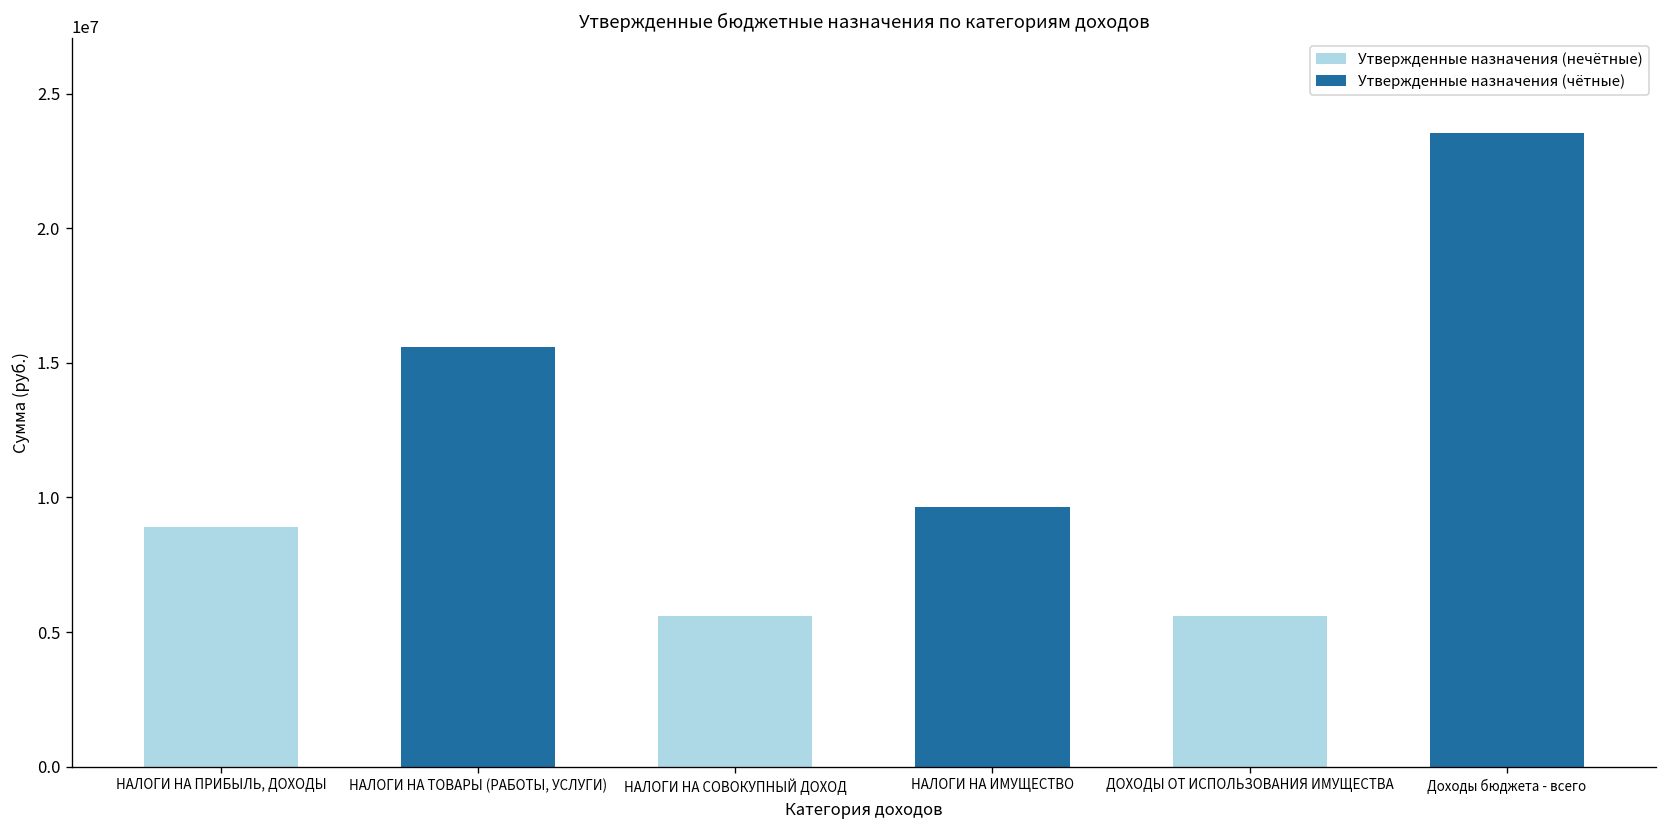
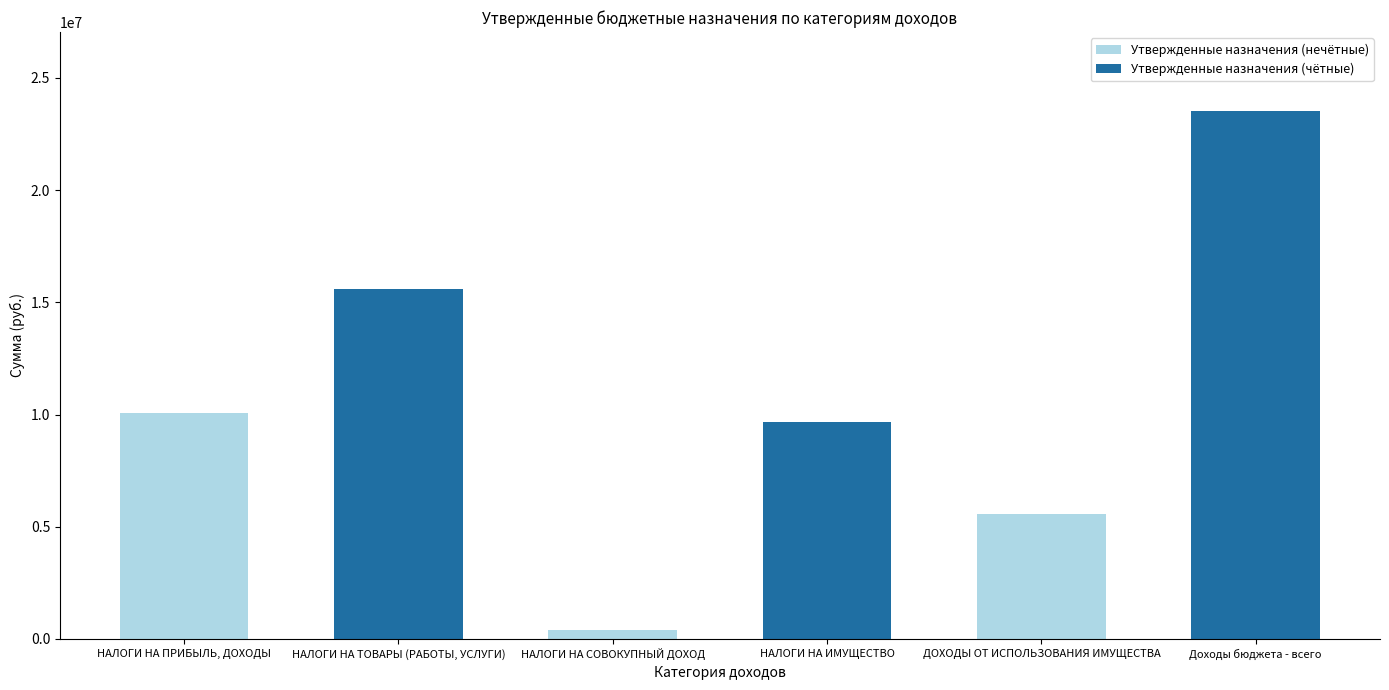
НАЛОГИ НА ПРИБЫЛЬ, ДОХОДЫ: 8900000 -> 10100000
НАЛОГИ НА СОВОКУПНЫЙ ДОХОД: 5600000 -> 400000
